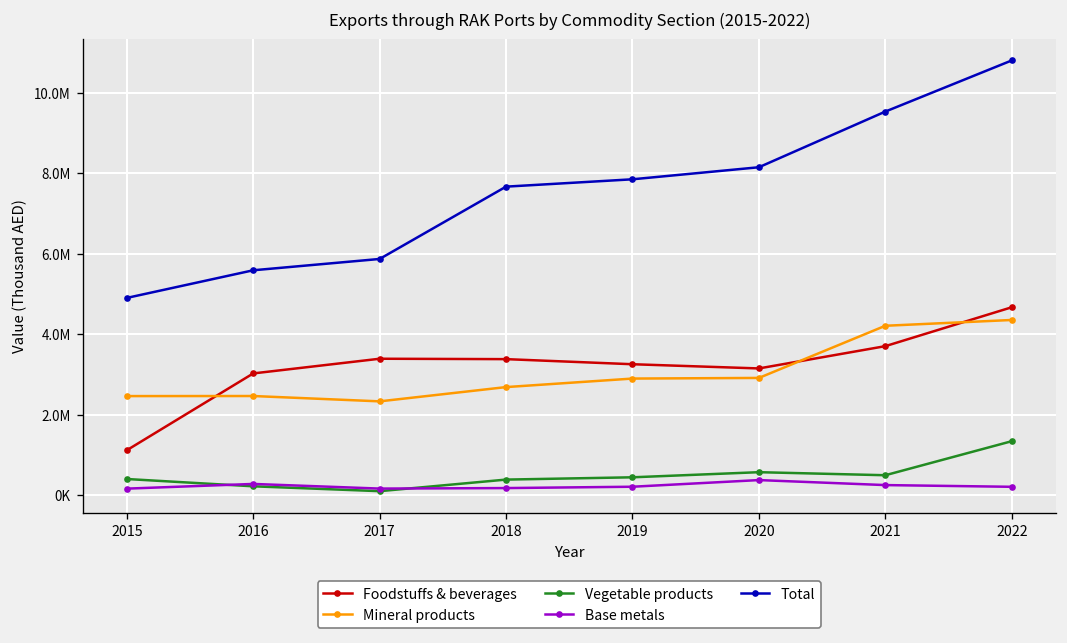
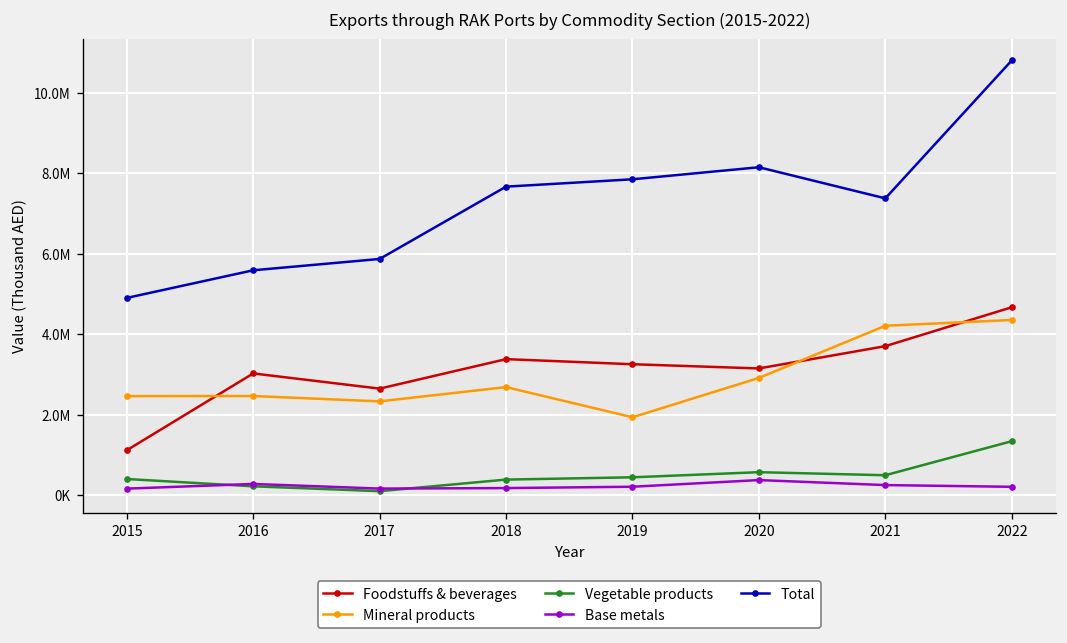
Foodstuffs & beverages, 2017: 3400000 -> 2600000
Mineral products, 2019: 2900000 -> 1900000
Total, 2021: 9500000 -> 7400000
